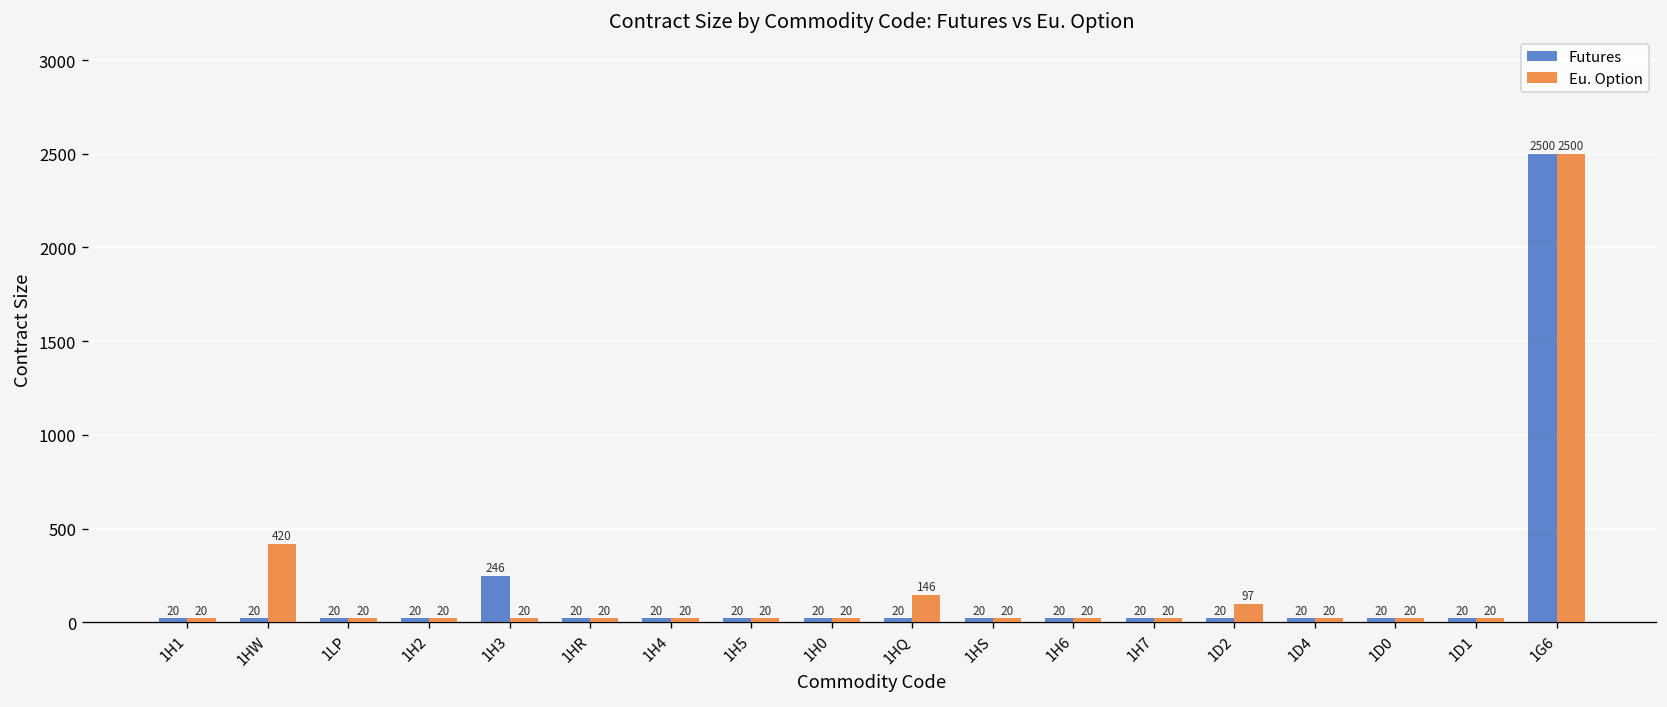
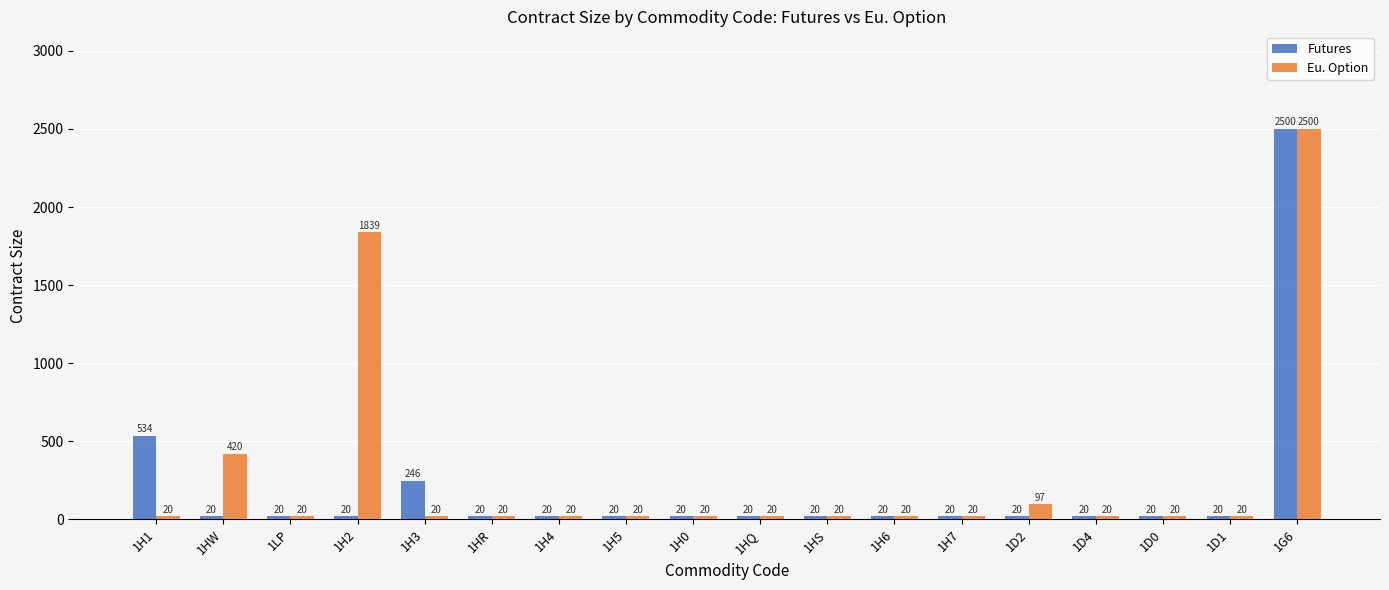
Futures, 1H1: 20 -> 534
Eu. Option, 1H2: 20 -> 1839
Eu. Option, 1HQ: 146 -> 20
